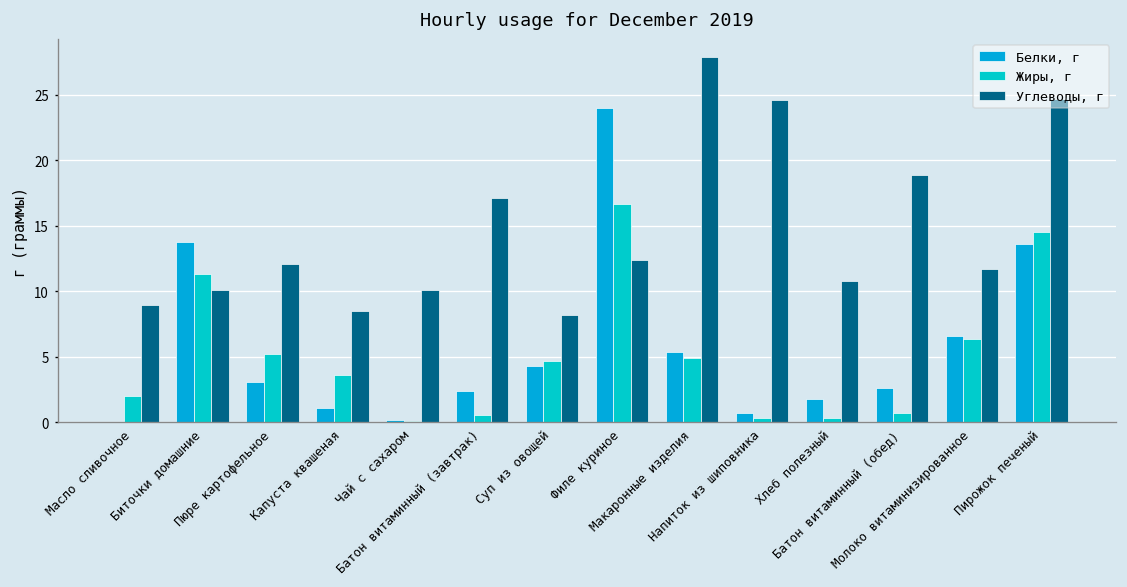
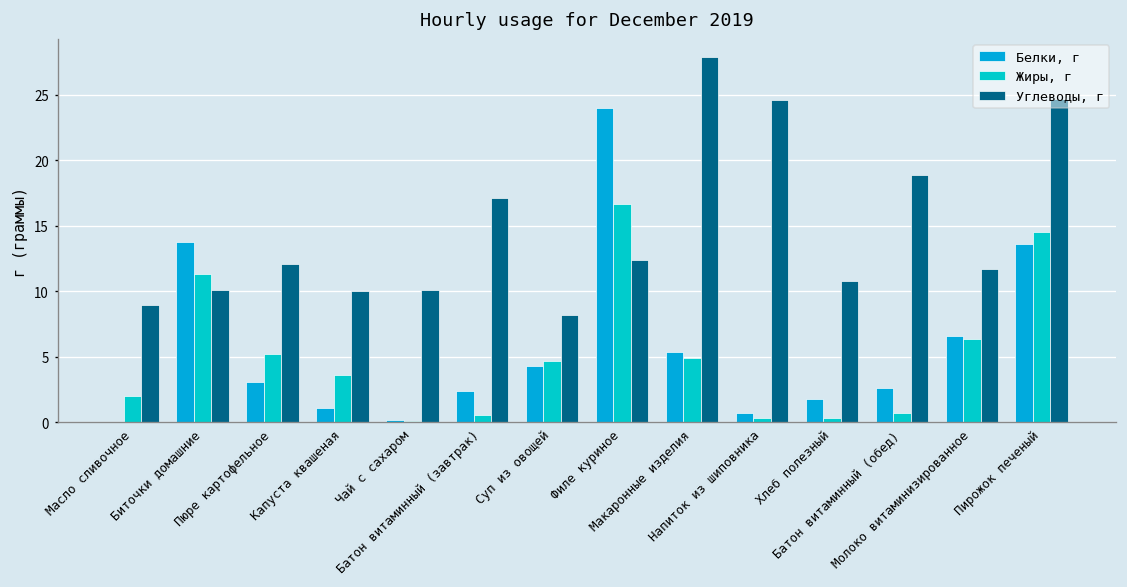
Углеводы, г, Капуста квашеная: 8.5 -> 10.0
